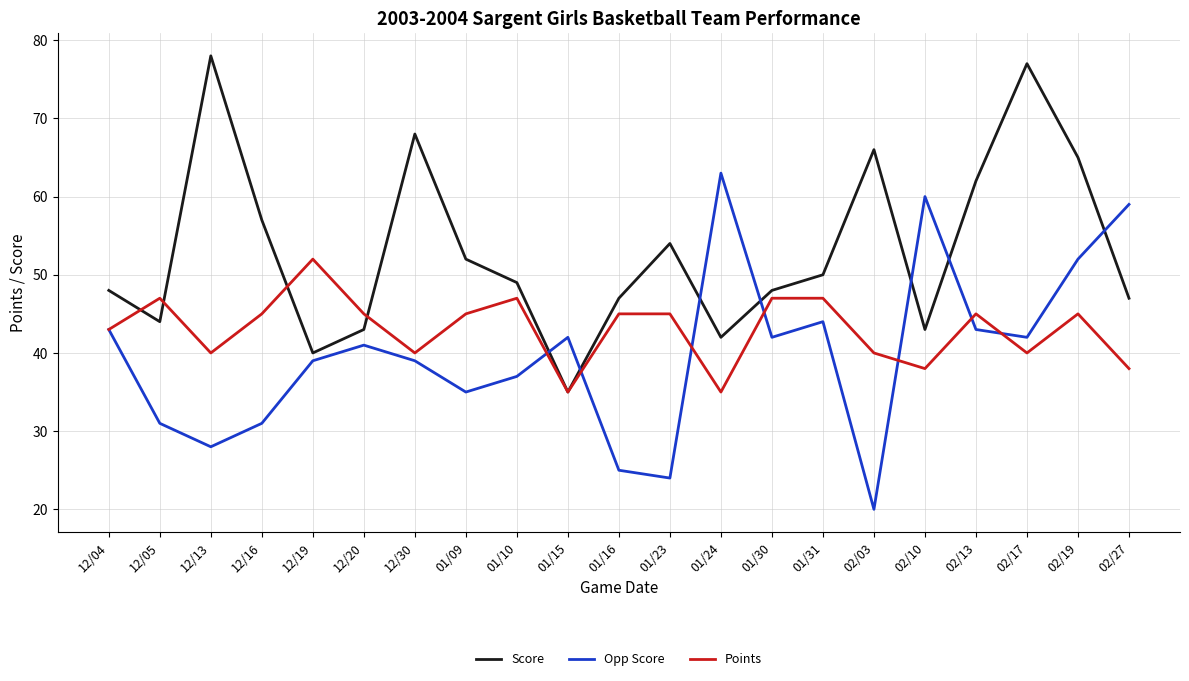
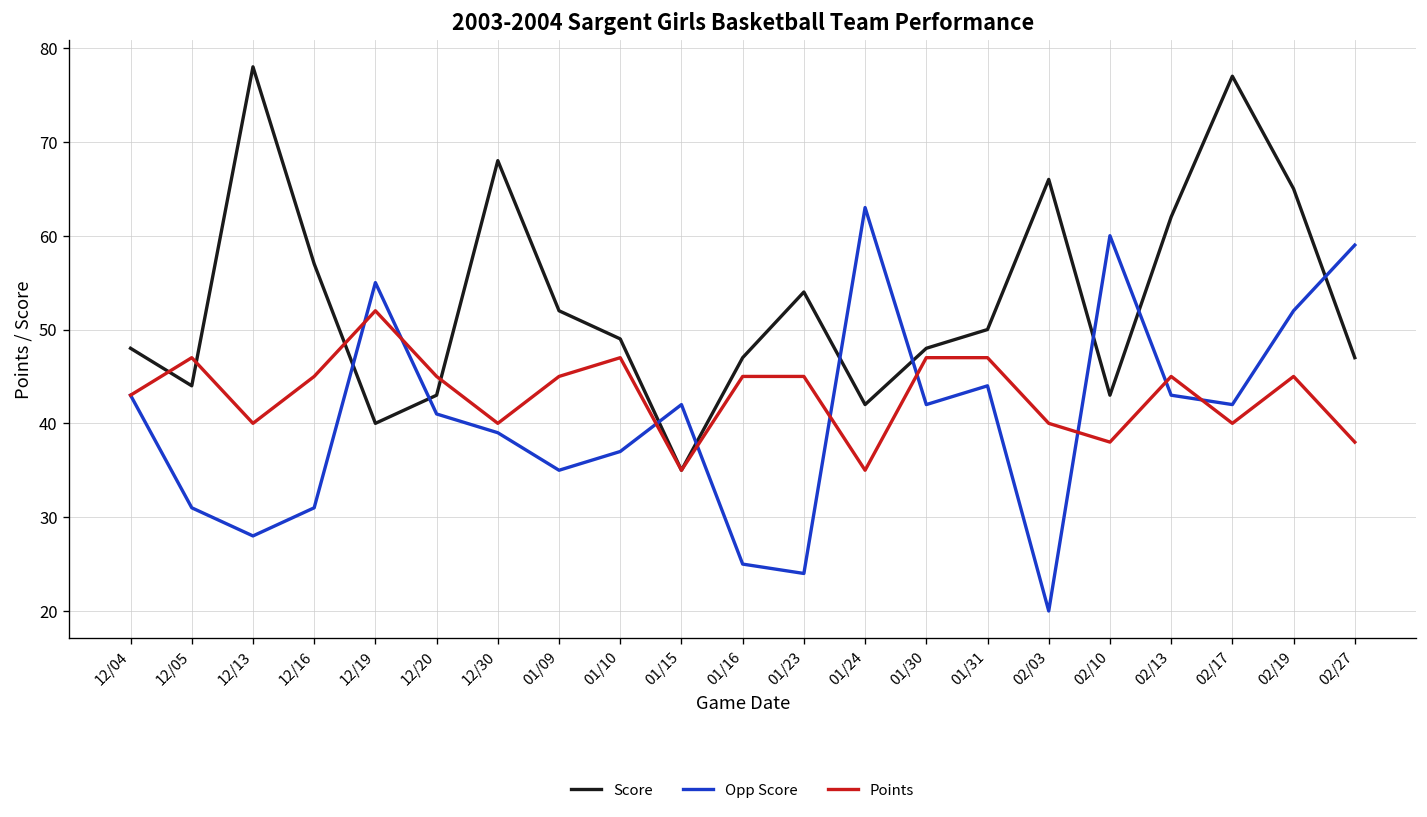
Opp Score, 12/19: 39 -> 55
